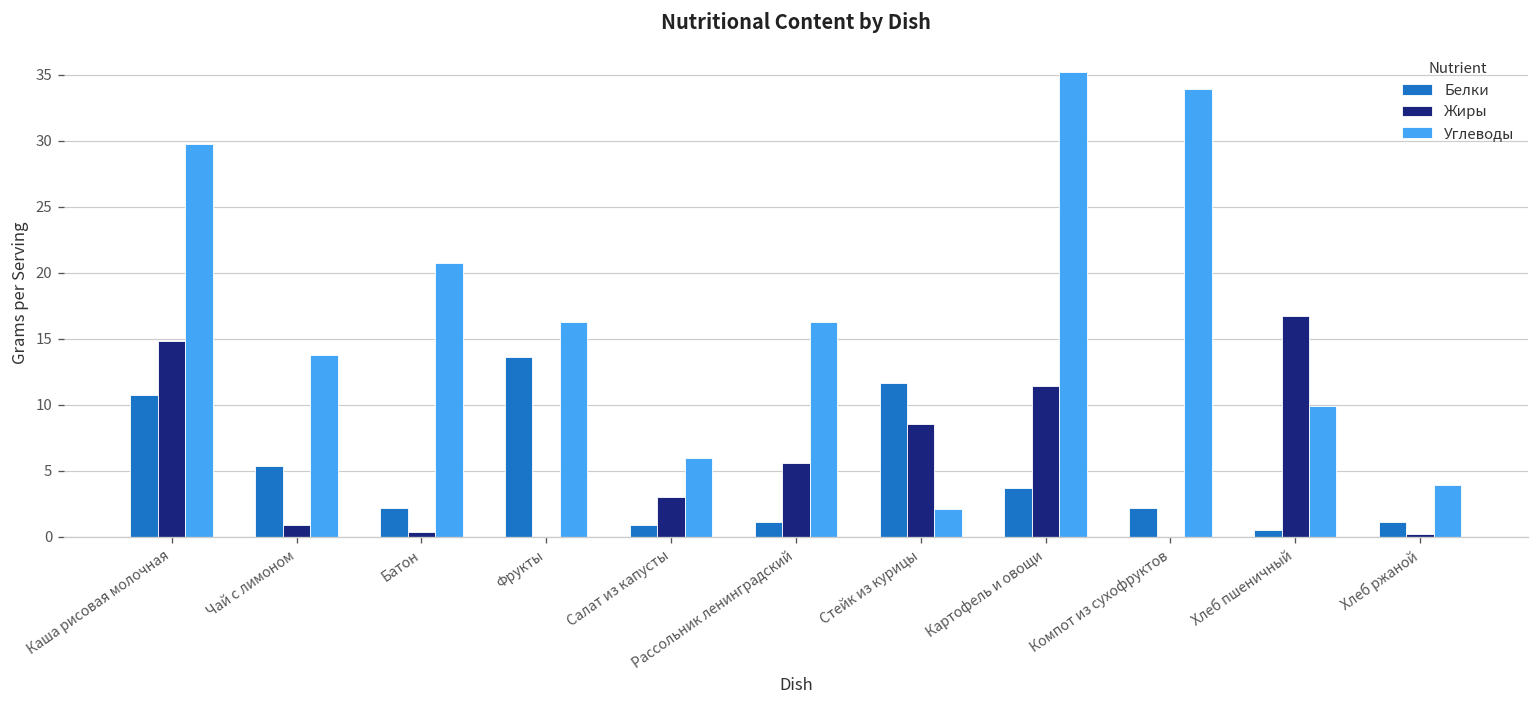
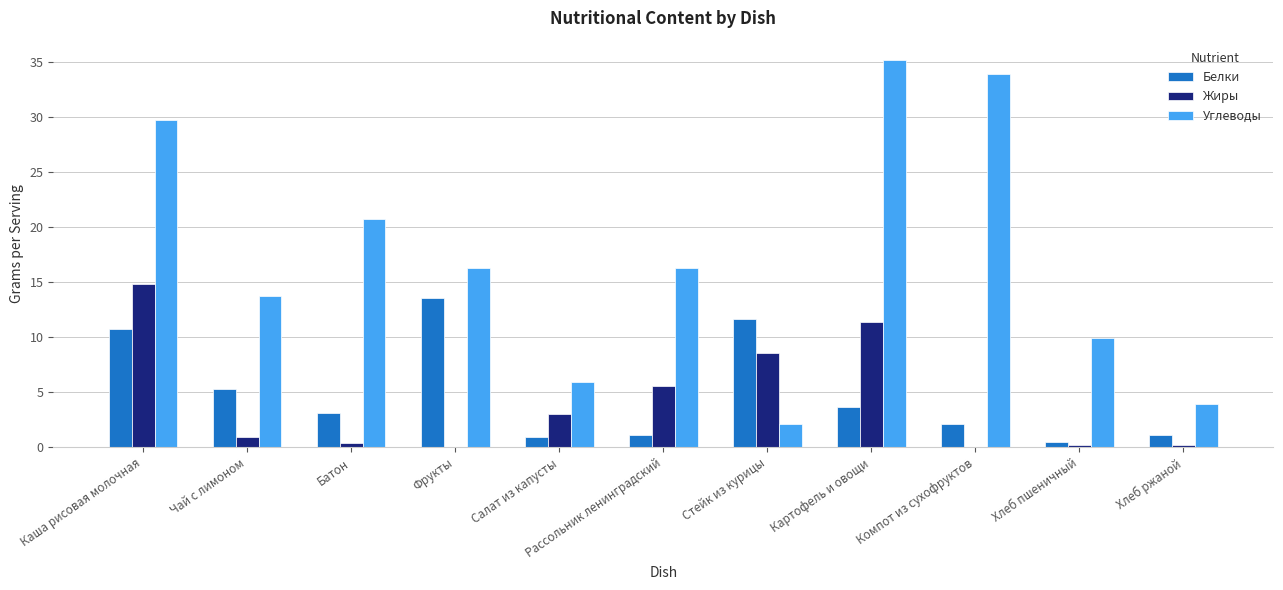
Белки, Батон: 2.2 -> 3.2
Жиры, Хлеб пшеничный: 16.7 -> 0.2
